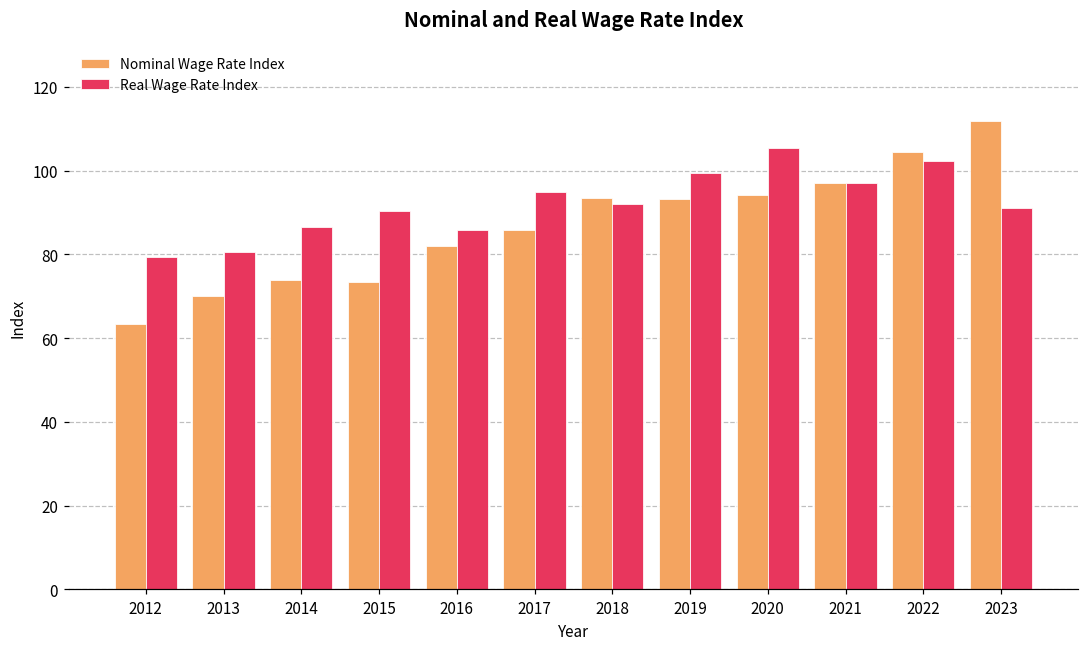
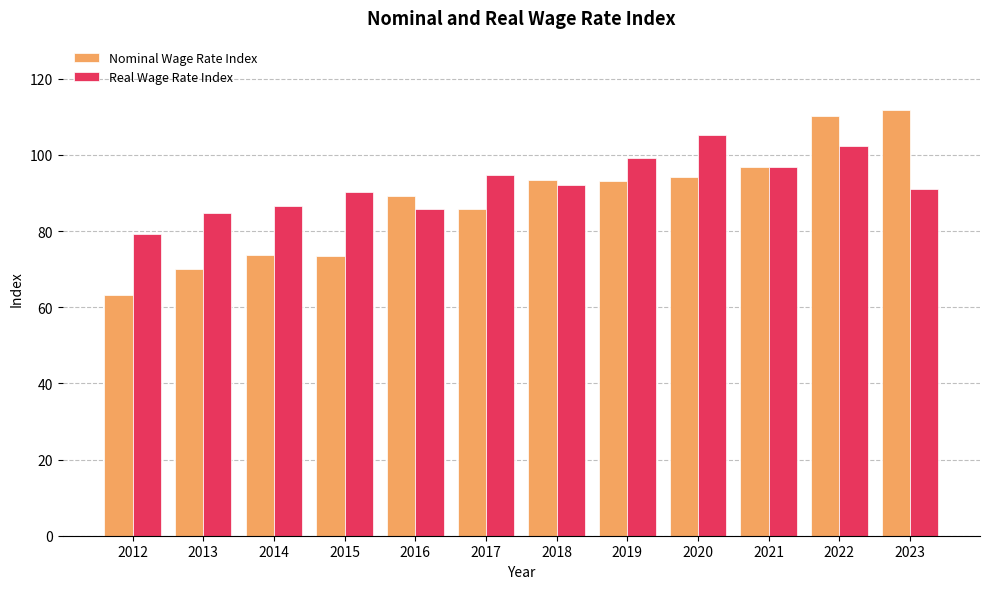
Real Wage Rate Index, 2013: 81 -> 85
Nominal Wage Rate Index, 2016: 82 -> 89
Nominal Wage Rate Index, 2022: 105 -> 110
